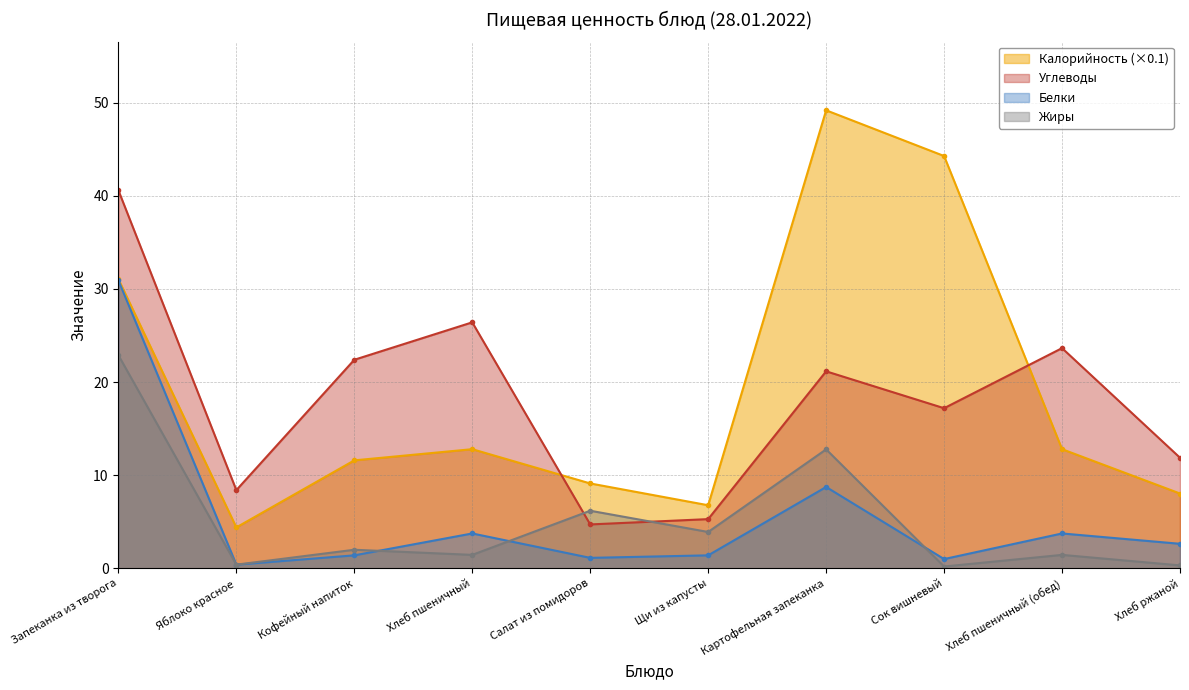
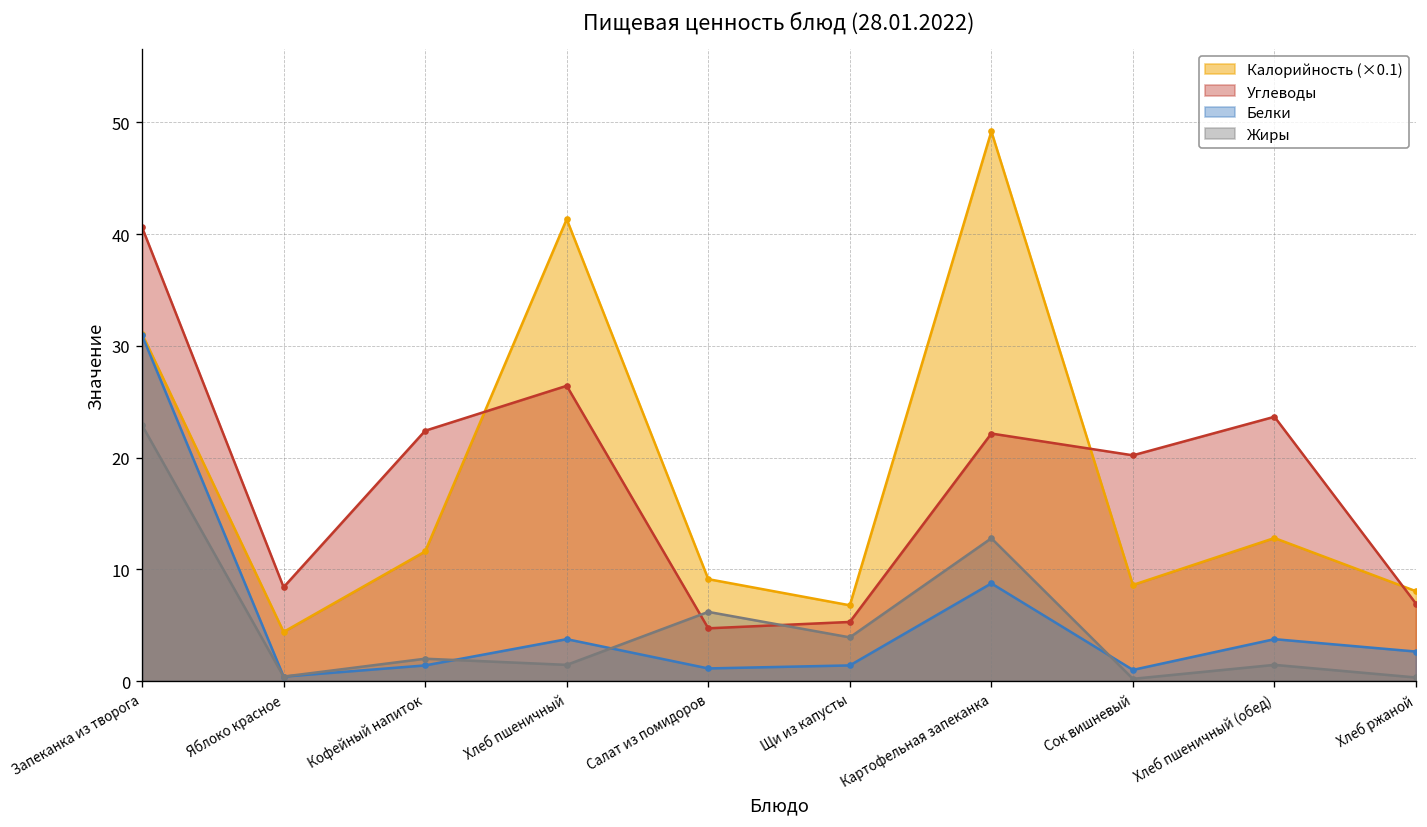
Калорийность (×0.1), Хлеб пшеничный: 13 -> 41
Углеводы, Картофельная запеканка: 21 -> 22
Калорийность (×0.1), Сок вишневый: 44 -> 9
Углеводы, Сок вишневый: 17 -> 20
Углеводы, Хлеб ржаной: 12 -> 7
